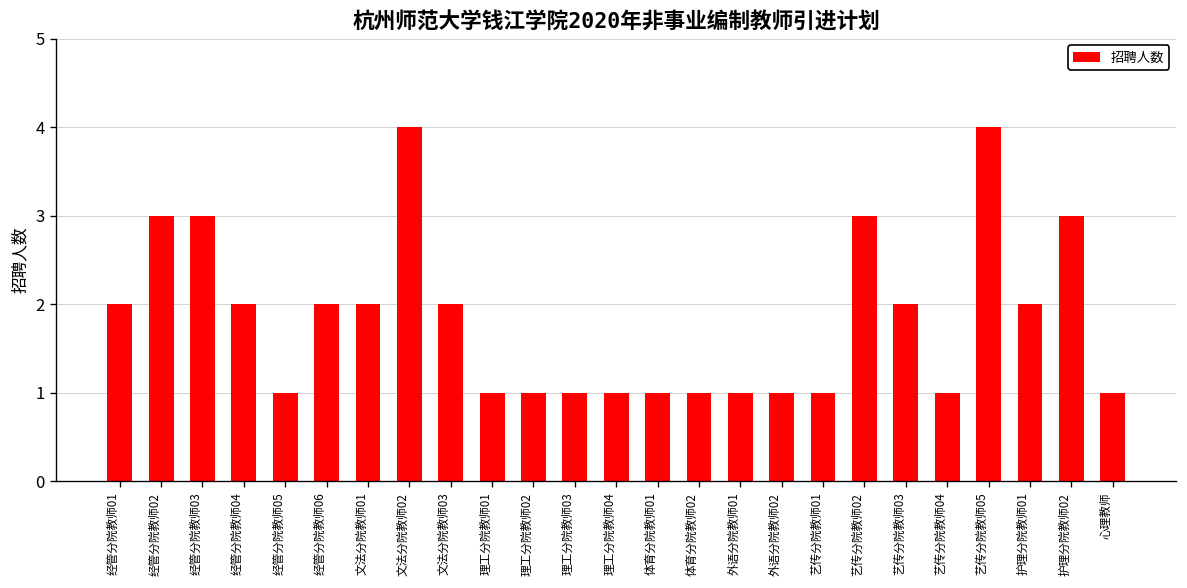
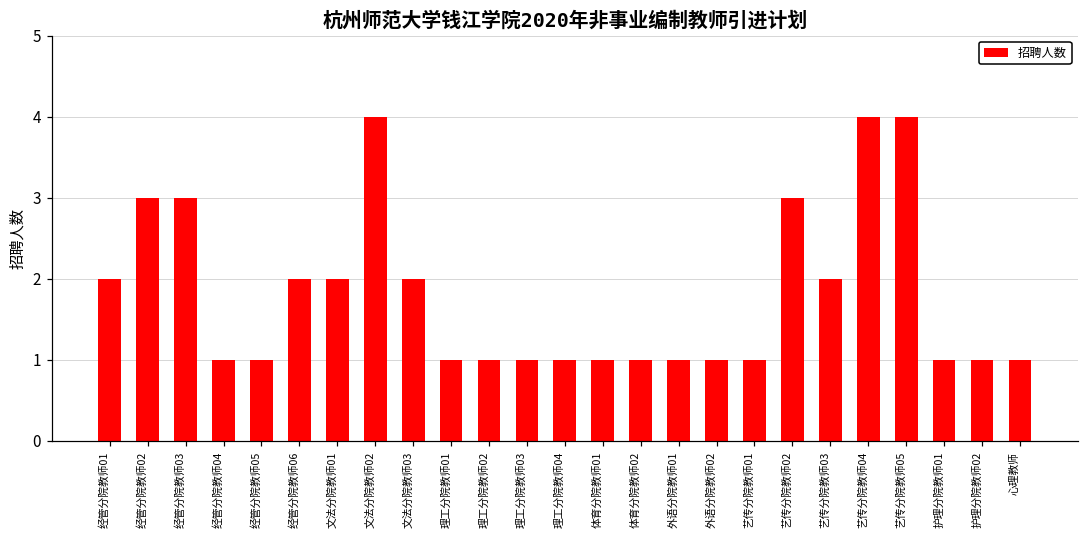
经管分院教师04: 2 -> 1
艺传分院教师04: 1 -> 4
护理分院教师01: 2 -> 1
护理分院教师02: 3 -> 1
